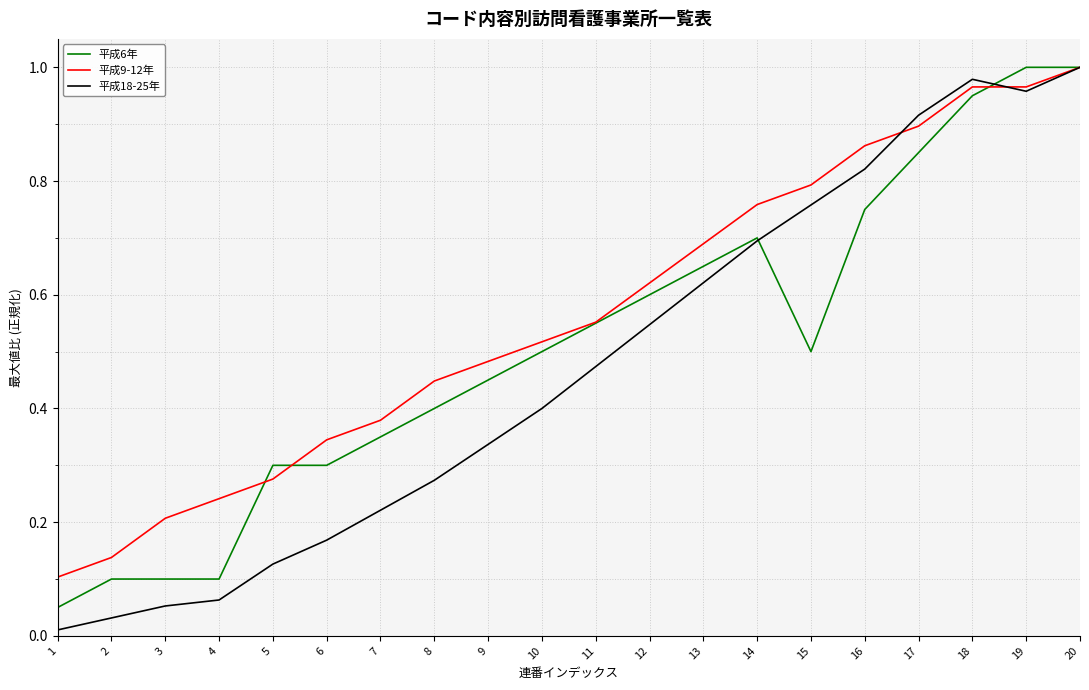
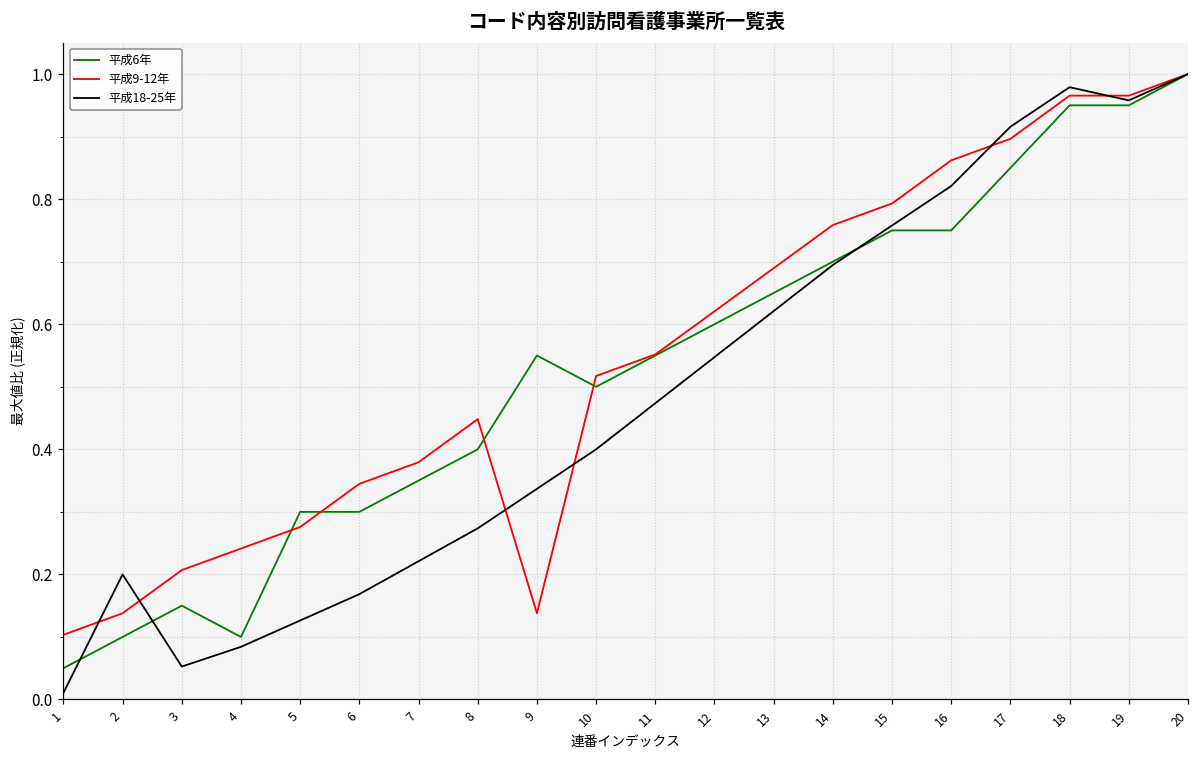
平成18-25年, 2: 0.03 -> 0.20
平成6年, 3: 0.10 -> 0.15
平成18-25年, 4: 0.06 -> 0.08
平成6年, 9: 0.45 -> 0.55
平成9-12年, 9: 0.48 -> 0.14
平成6年, 15: 0.50 -> 0.75
平成6年, 19: 1.00 -> 0.95
